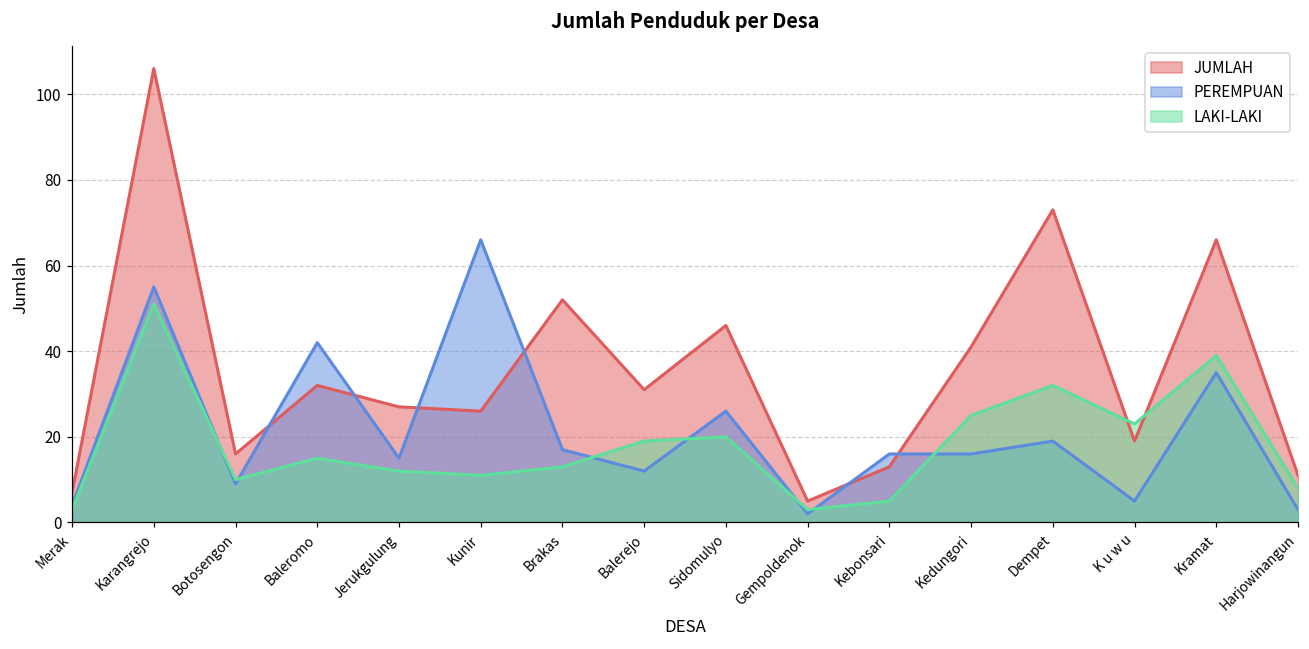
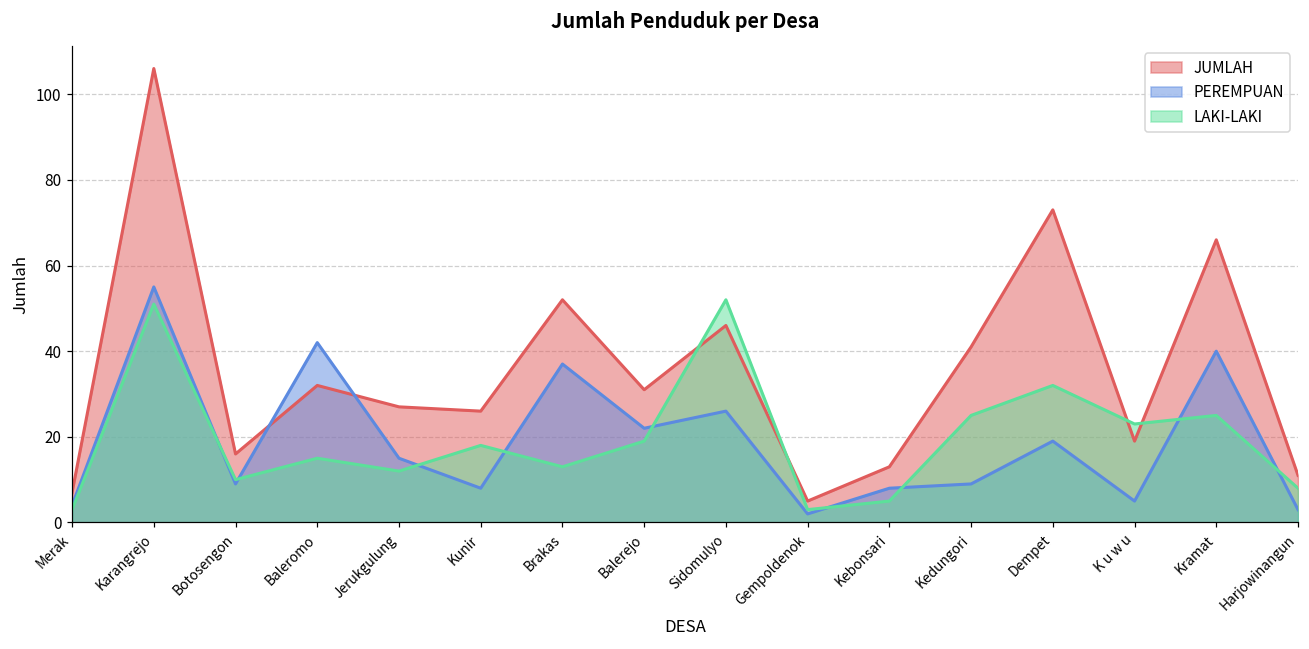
PEREMPUAN, Kunir: 66 -> 8
LAKI-LAKI, Kunir: 11 -> 18
PEREMPUAN, Brakas: 17 -> 37
PEREMPUAN, Balerejo: 12 -> 22
LAKI-LAKI, Sidomulyo: 20 -> 52
PEREMPUAN, Kebonsari: 16 -> 8
PEREMPUAN, Kedungori: 16 -> 9
PEREMPUAN, Kramat: 35 -> 40
LAKI-LAKI, Kramat: 39 -> 25
